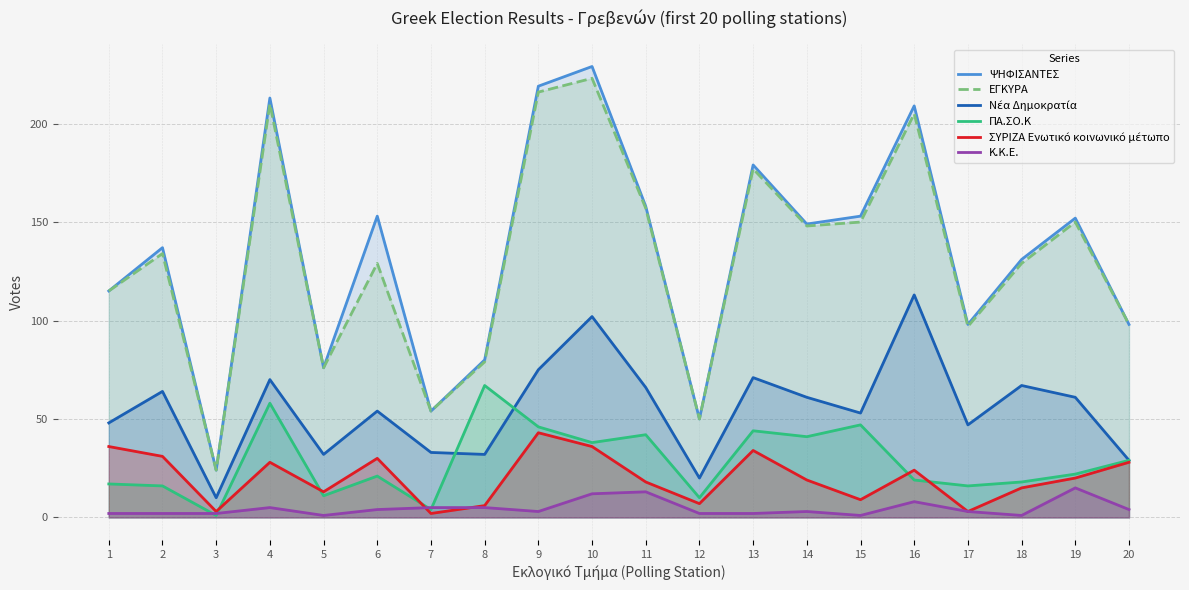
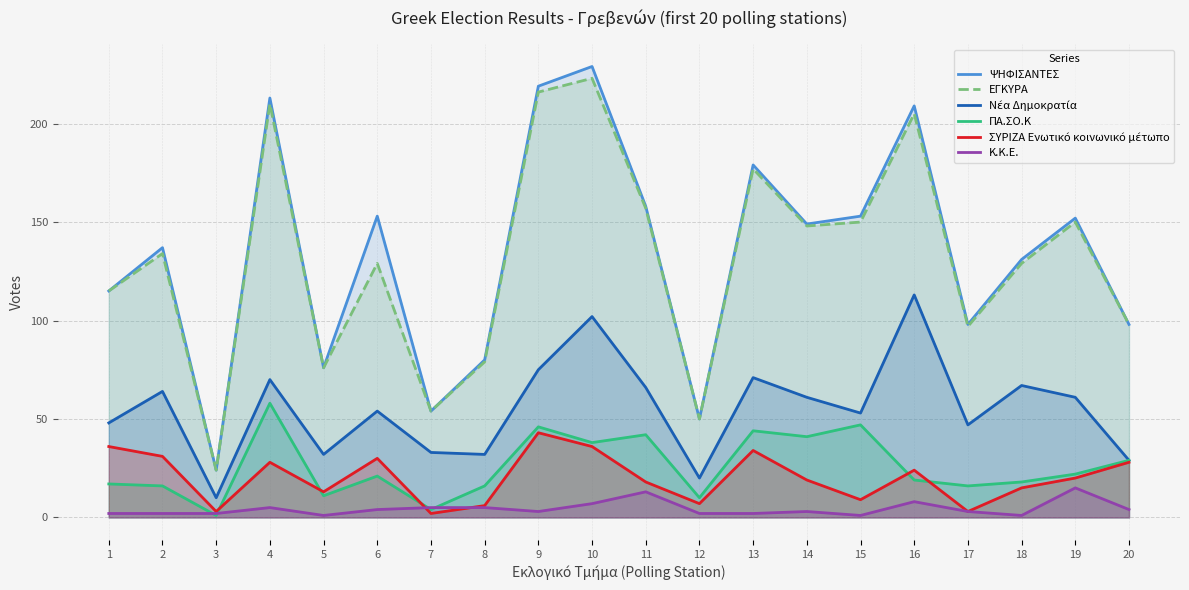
ΠΑ.ΣΟ.Κ, 8: 67 -> 16
Κ.Κ.Ε., 10: 12 -> 7
